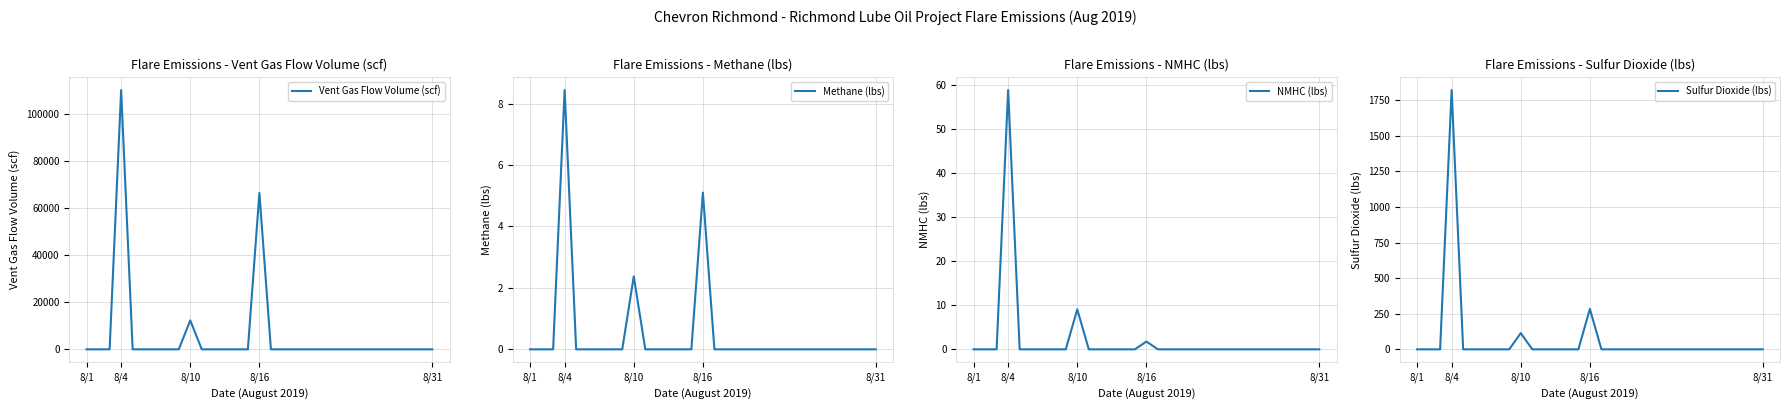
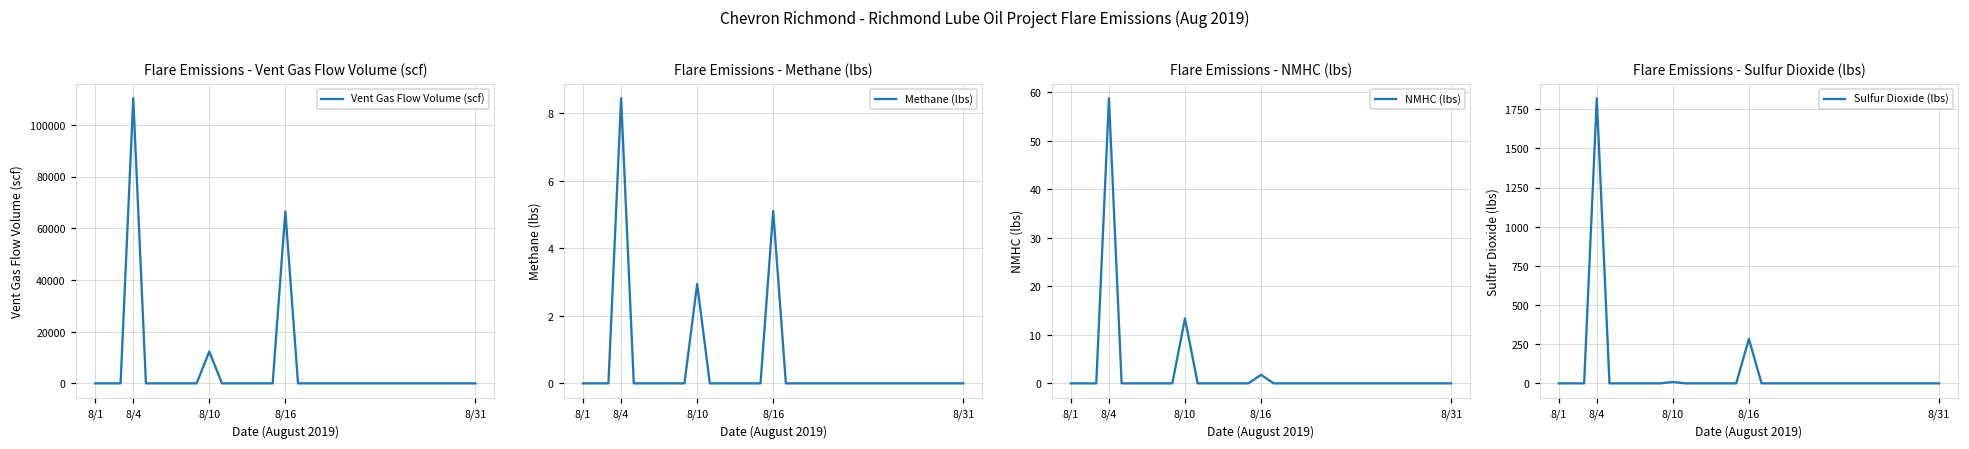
Flare Emissions - Methane (lbs), 8/10: 2.4 -> 2.9
Flare Emissions - NMHC (lbs), 8/10: 9 -> 13
Flare Emissions - Sulfur Dioxide (lbs), 8/10: 110 -> 10
